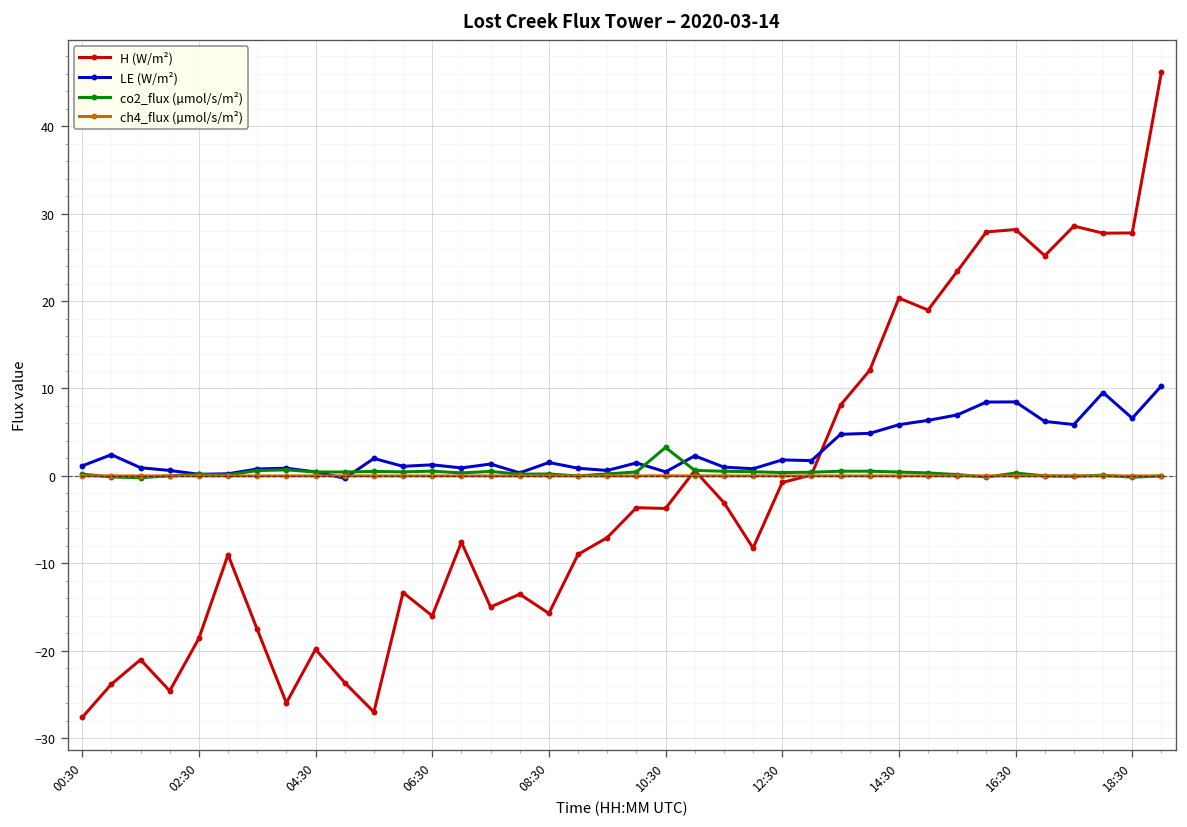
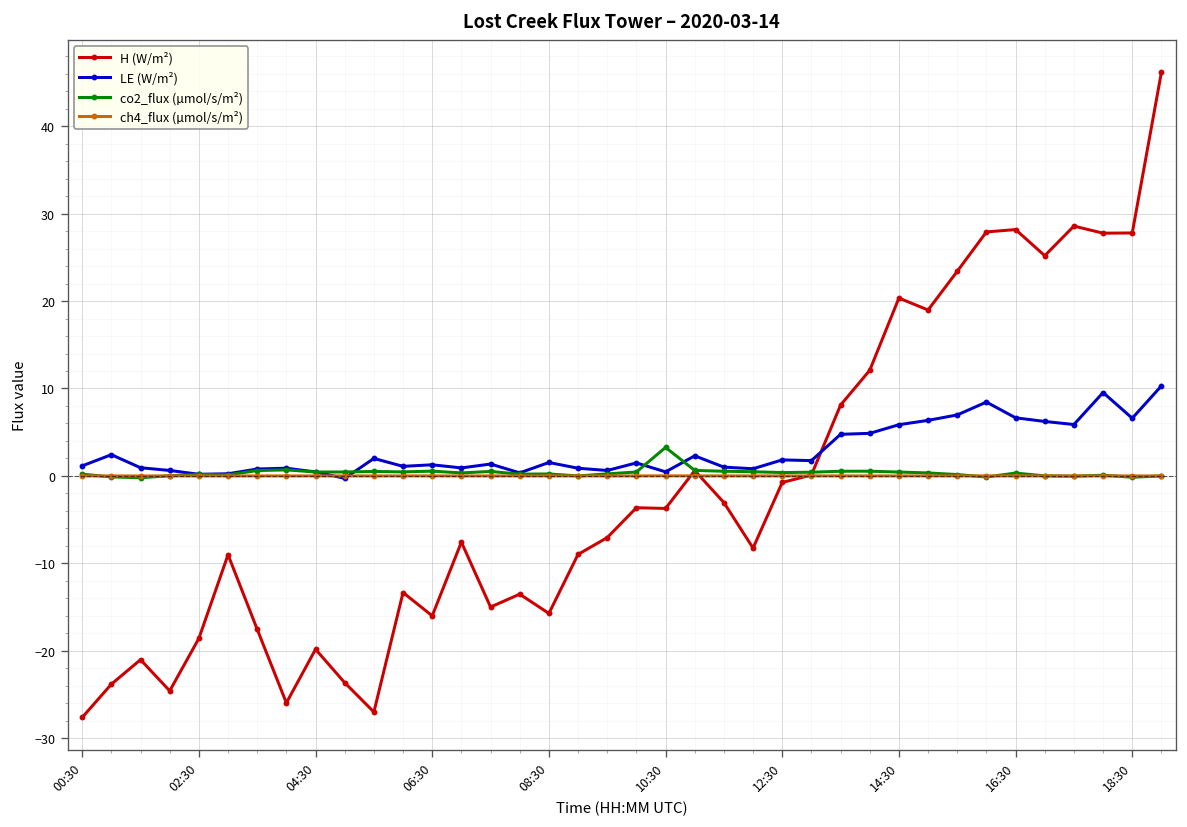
LE (W/m²), 16:30: 8 -> 7
